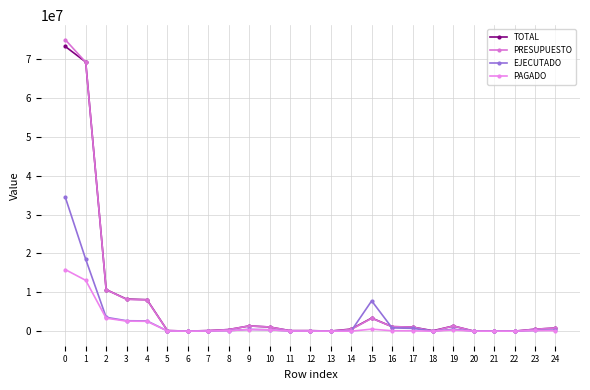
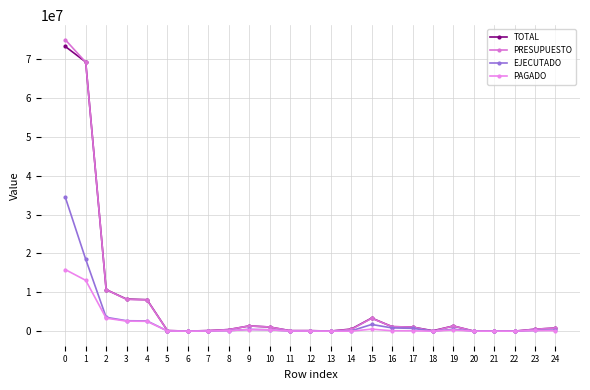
EJECUTADO, 15: 8000000 -> 2000000
